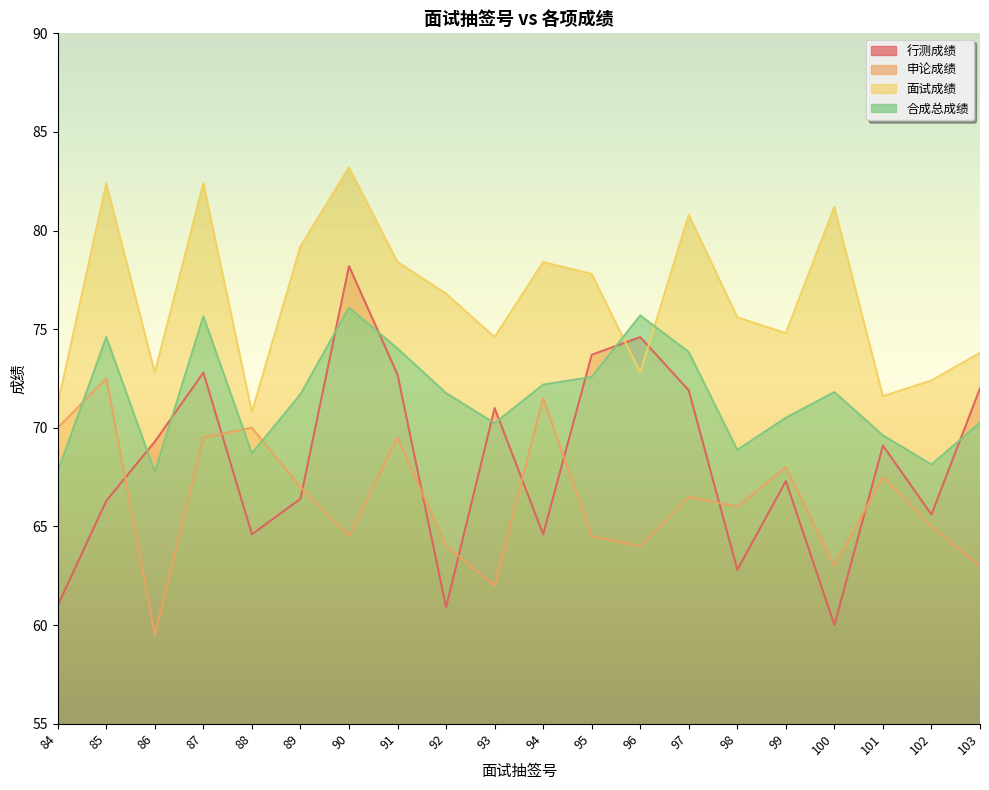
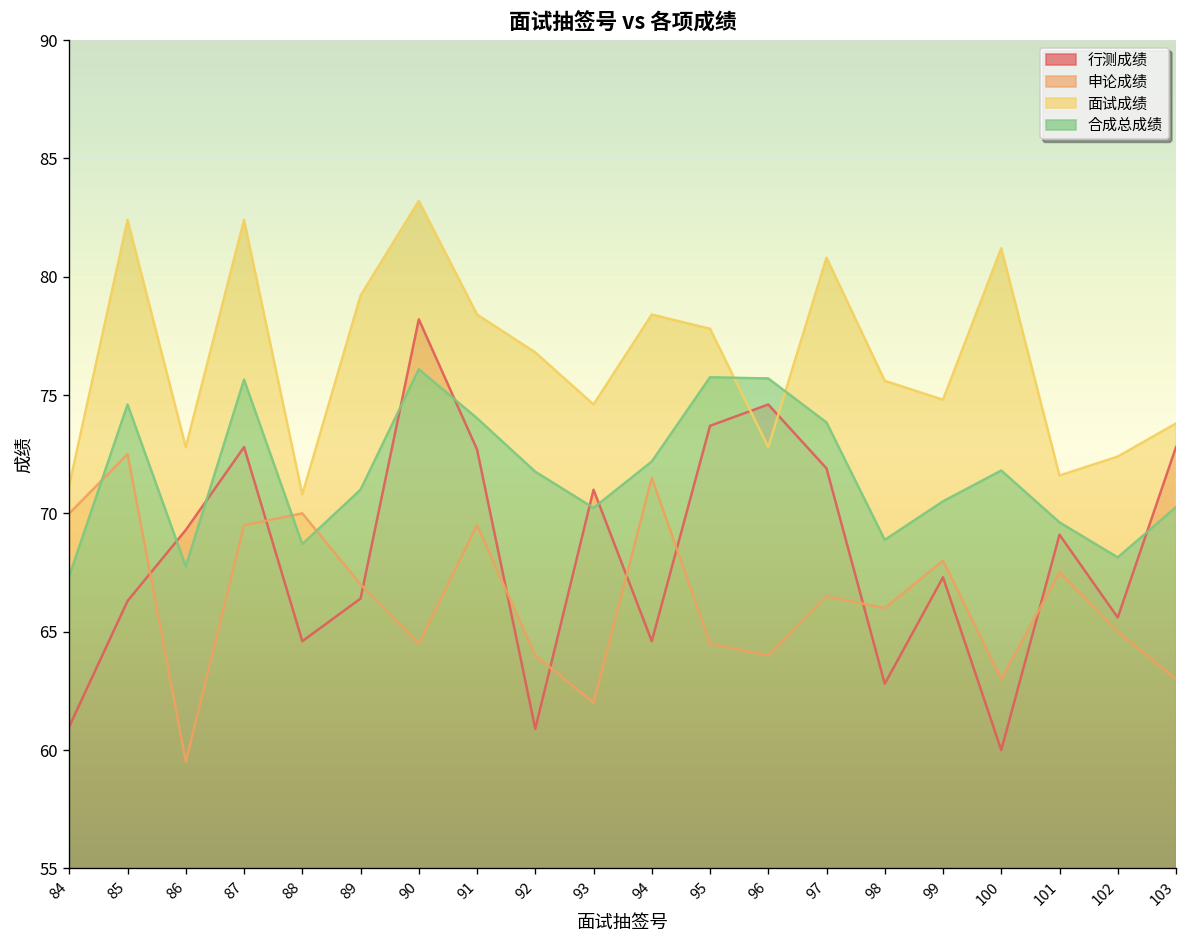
合成总成绩, 84: 67.8 -> 67.4
合成总成绩, 89: 71.7 -> 71.0
合成总成绩, 95: 72.6 -> 75.8
行测成绩, 103: 72.0 -> 72.8
